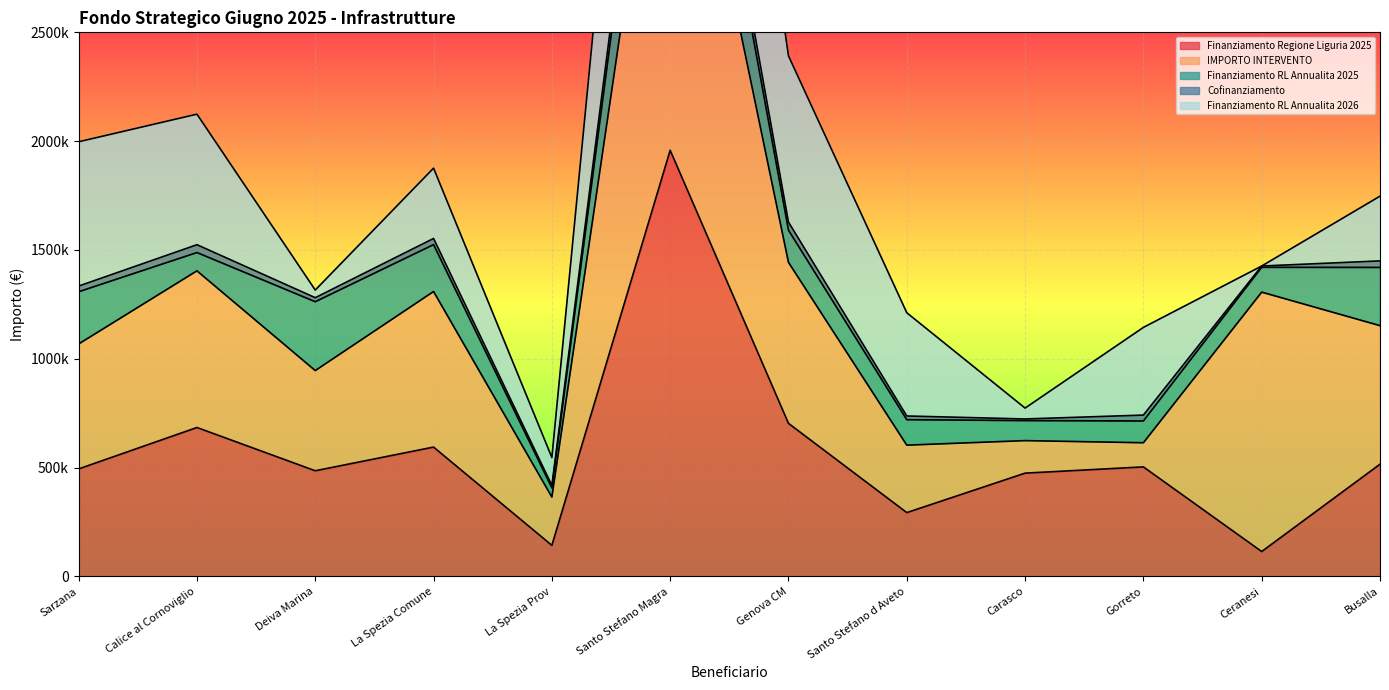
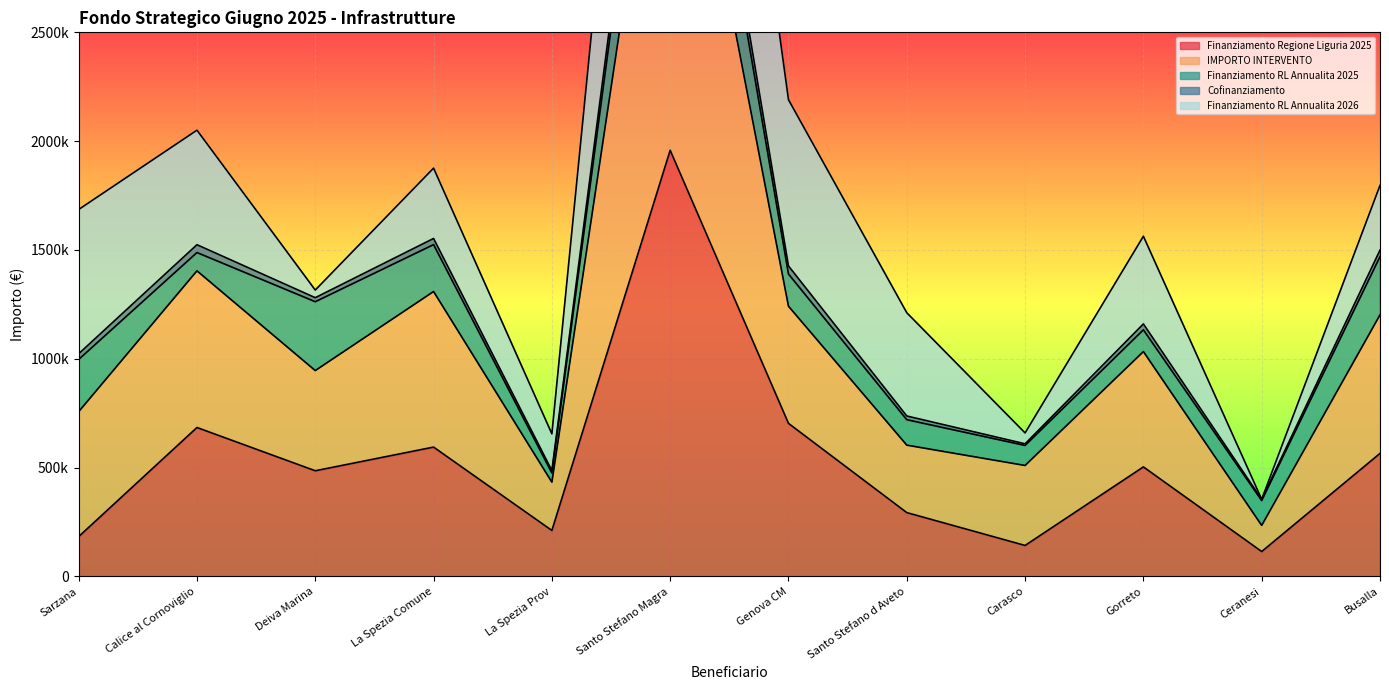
Finanziamento Regione Liguria 2025, Sarzana: 490000 -> 180000
Finanziamento RL Annualita 2026, Calice al Cornoviglio: 600000 -> 530000
Finanziamento Regione Liguria 2025, La Spezia Prov: 140000 -> 210000
Finanziamento RL Annualita 2026, La Spezia Prov: 130000 -> 170000
IMPORTO INTERVENTO, Genova CM: 740000 -> 540000
Finanziamento Regione Liguria 2025, Carasco: 470000 -> 140000
IMPORTO INTERVENTO, Carasco: 150000 -> 370000
IMPORTO INTERVENTO, Gorreto: 110000 -> 530000
IMPORTO INTERVENTO, Ceranesi: 1190000 -> 120000
Finanziamento Regione Liguria 2025, Busalla: 520000 -> 570000
